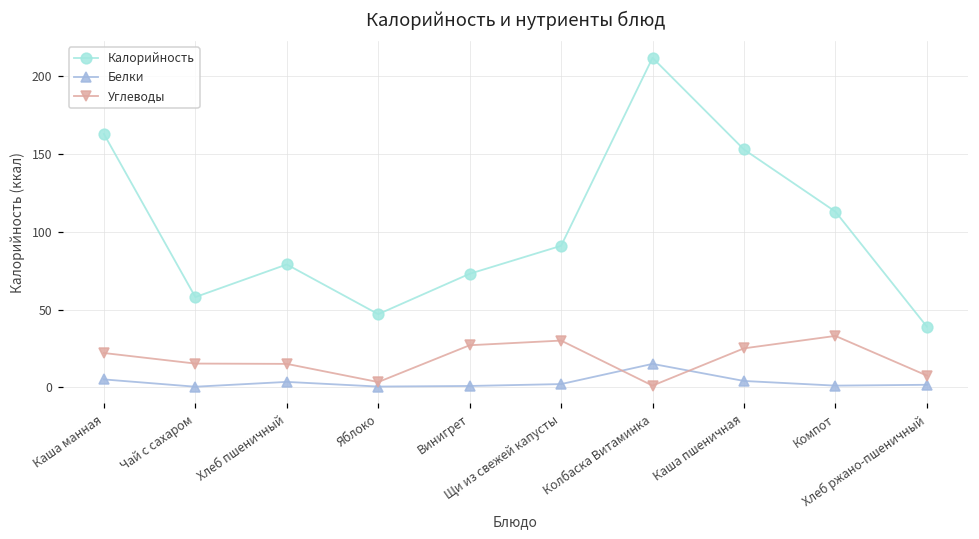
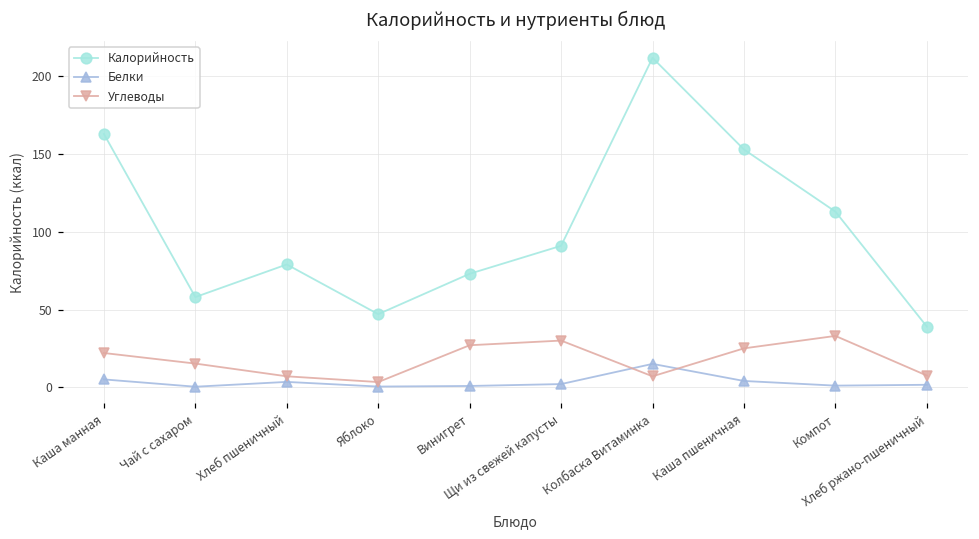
Углеводы, Хлеб пшеничный: 15 -> 7
Углеводы, Колбаска Витаминка: 1 -> 7
